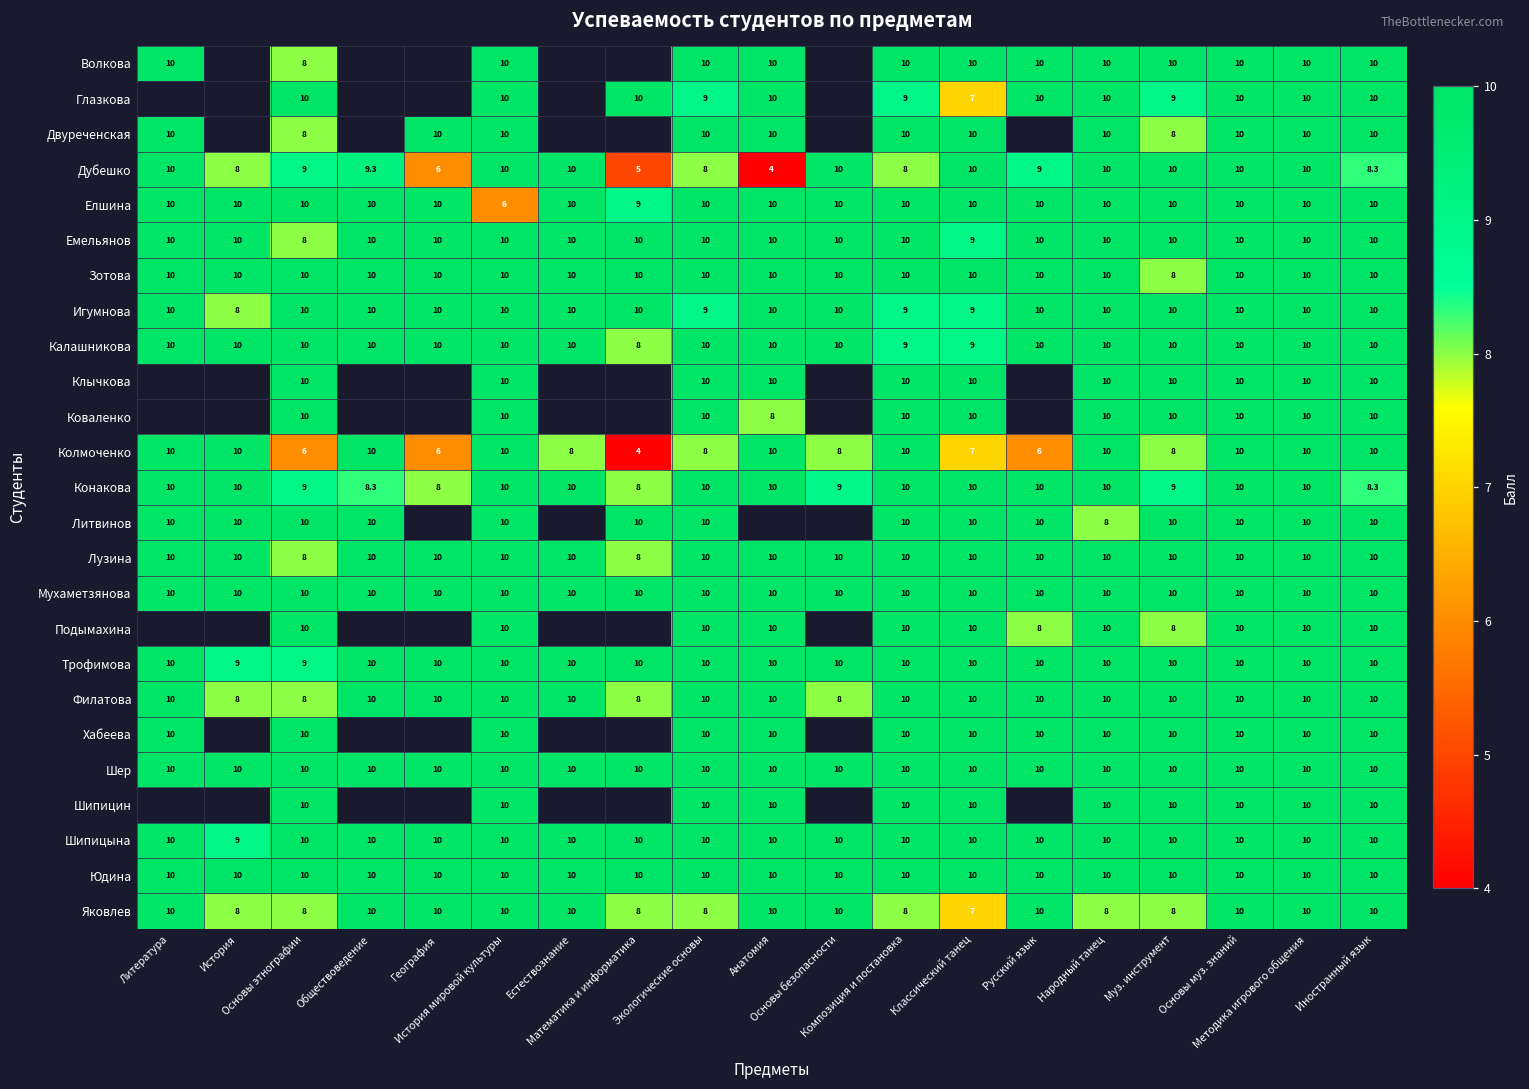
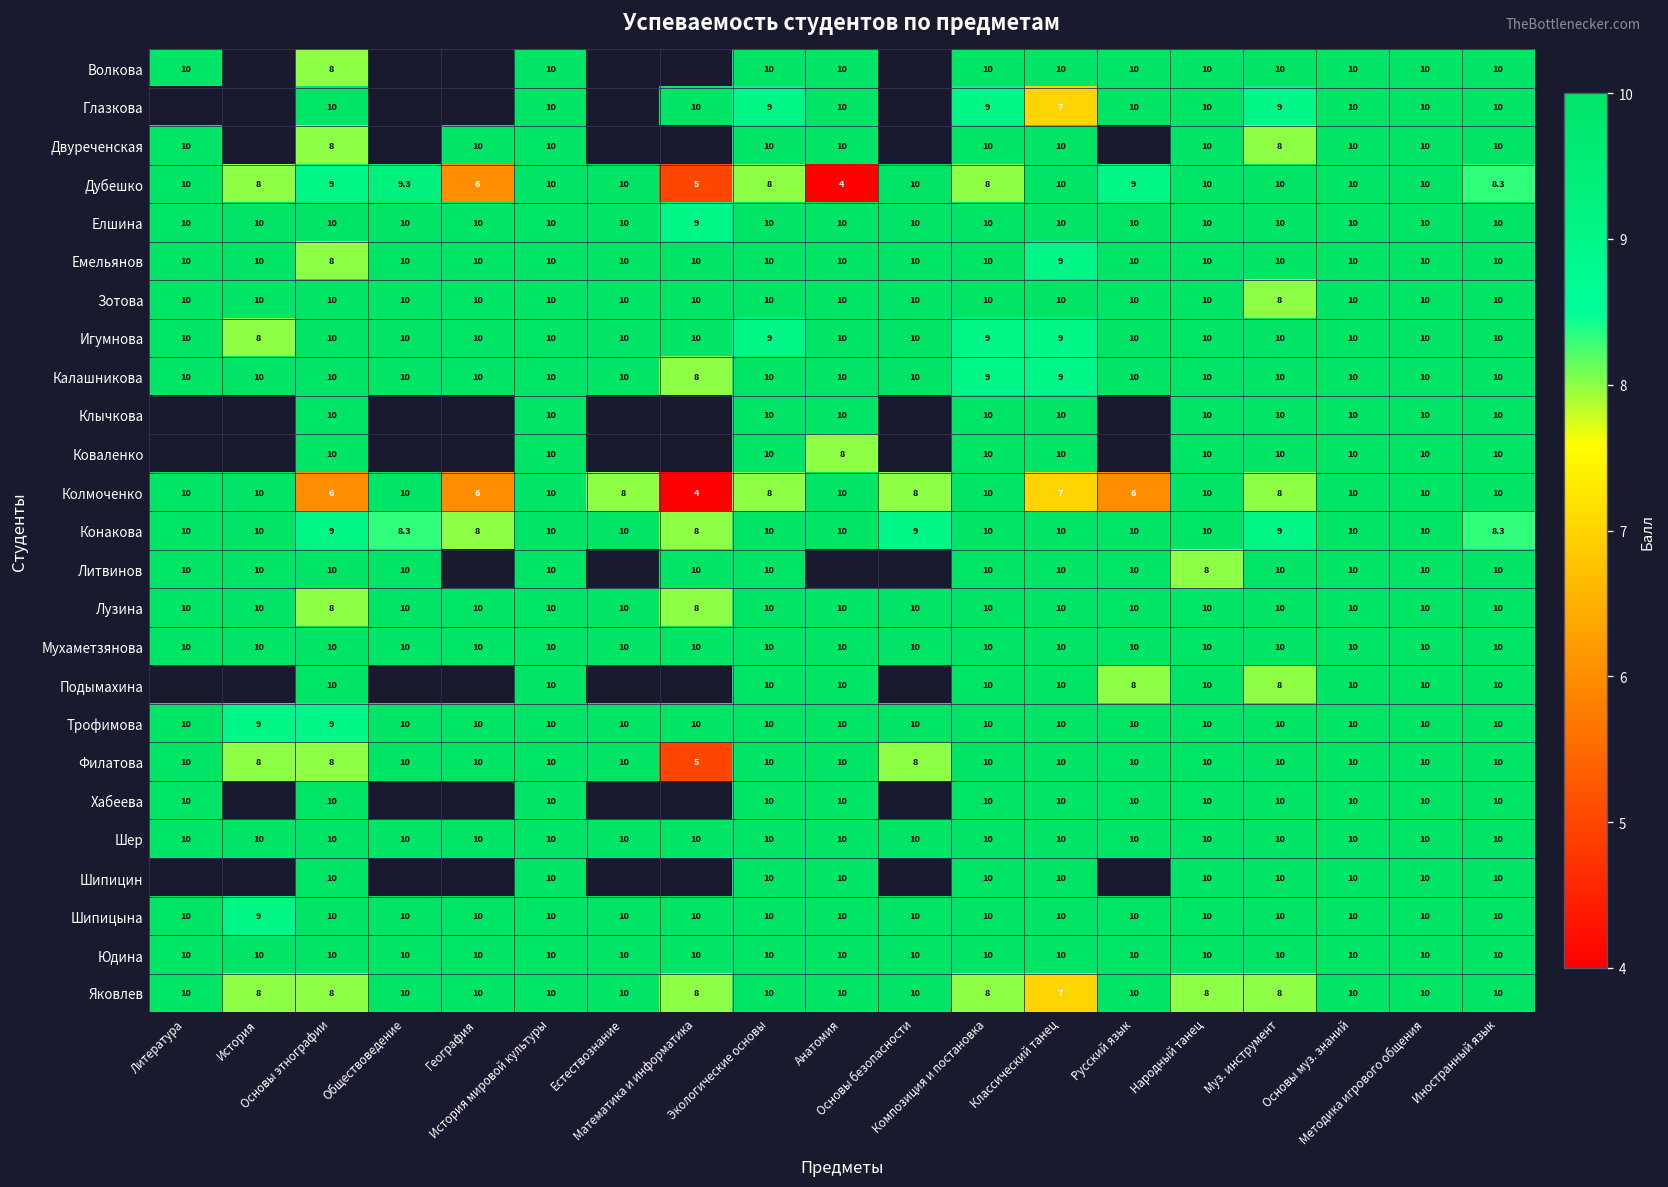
Елшина, История мировой культуры: 6 -> 10
Филатова, Математика и информатика: 8 -> 5
Яковлев, Экологические основы: 8 -> 10
